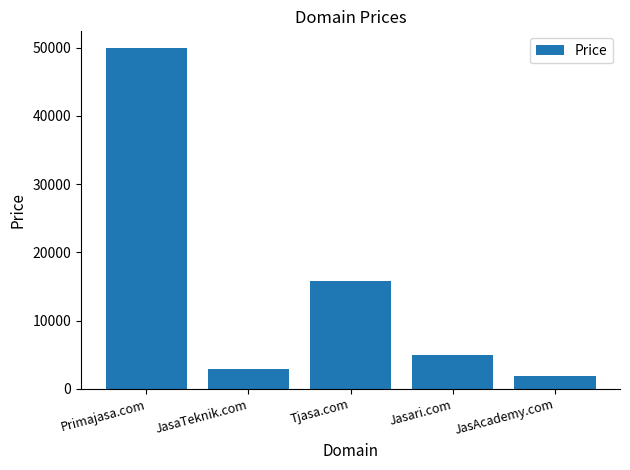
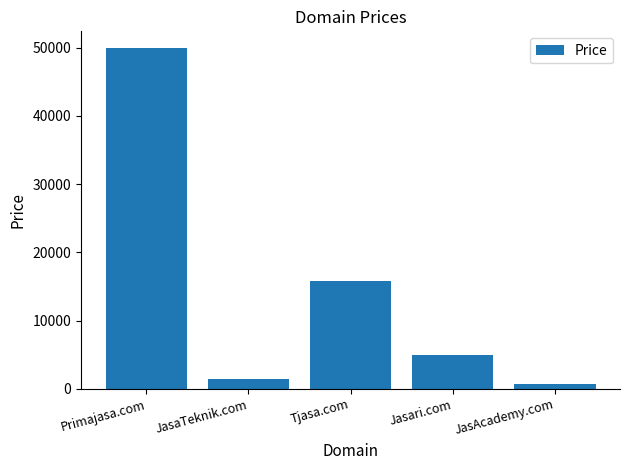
JasaTeknik.com: 3000 -> 1000
JasAcademy.com: 2000 -> 1000
